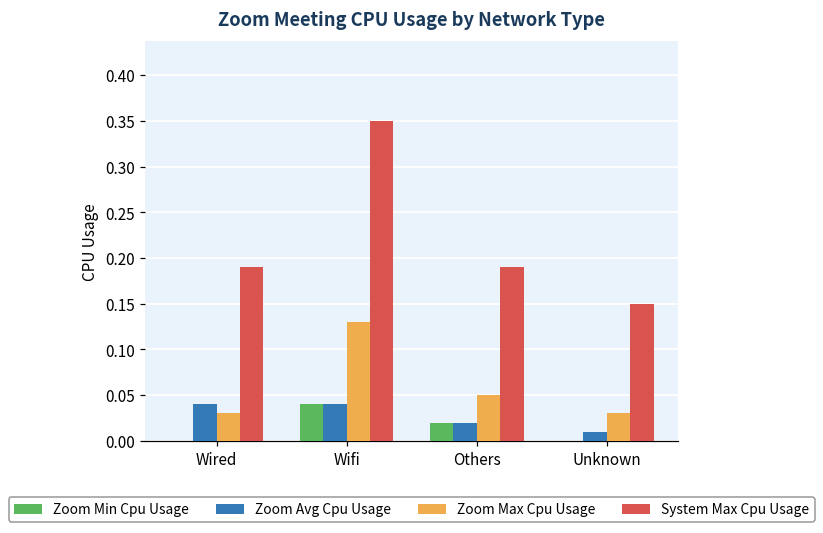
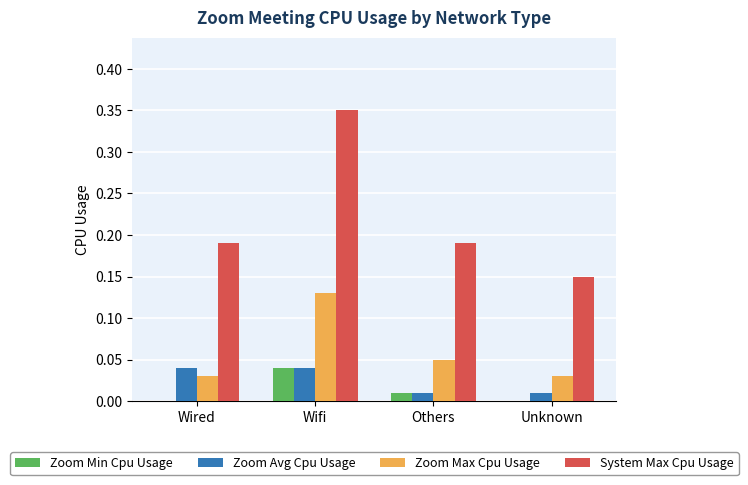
Zoom Min Cpu Usage, Others: 0.02 -> 0.01
Zoom Avg Cpu Usage, Others: 0.02 -> 0.01
